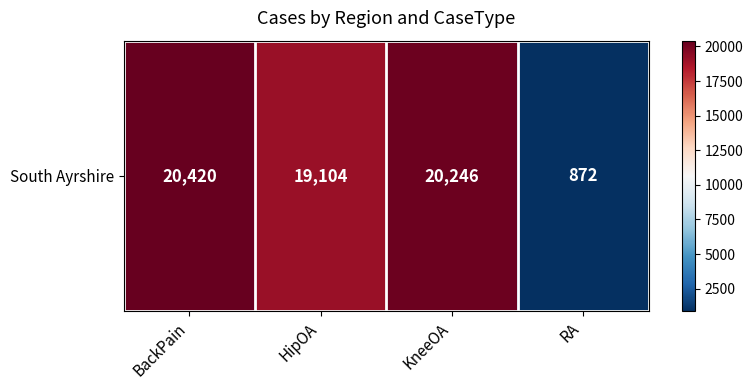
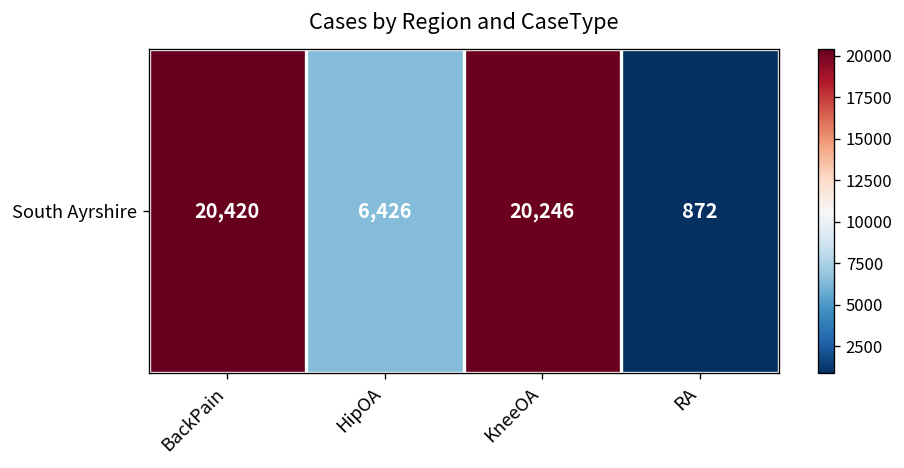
South Ayrshire, HipOA: 19,104 -> 6,426
